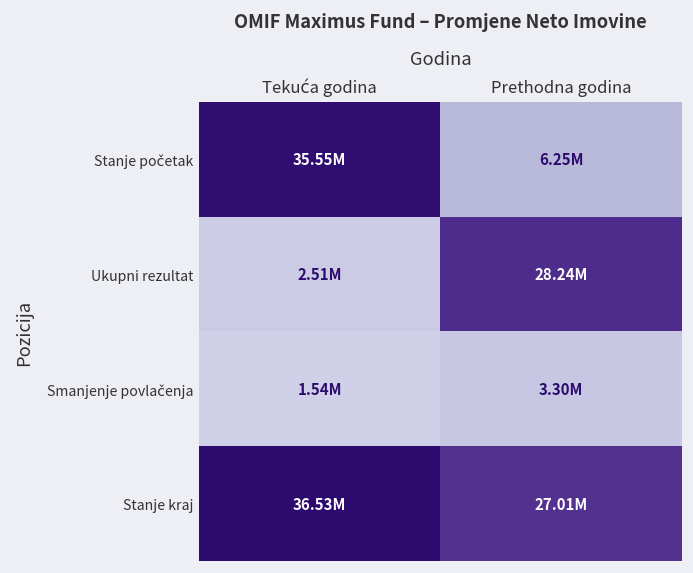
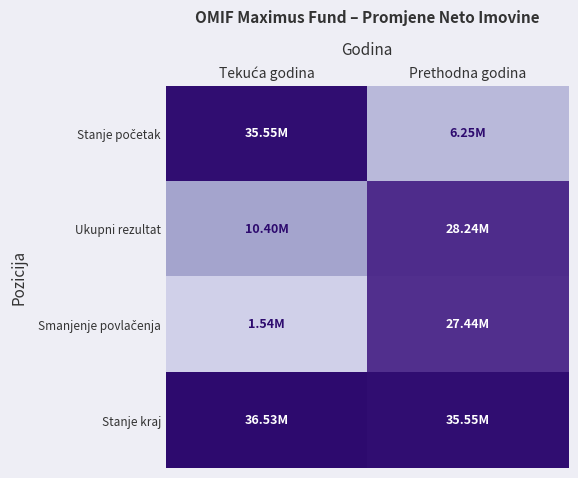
Ukupni rezultat, Tekuća godina: 2.51M -> 10.40M
Smanjenje povlačenja, Prethodna godina: 3.30M -> 27.44M
Stanje kraj, Prethodna godina: 27.01M -> 35.55M
